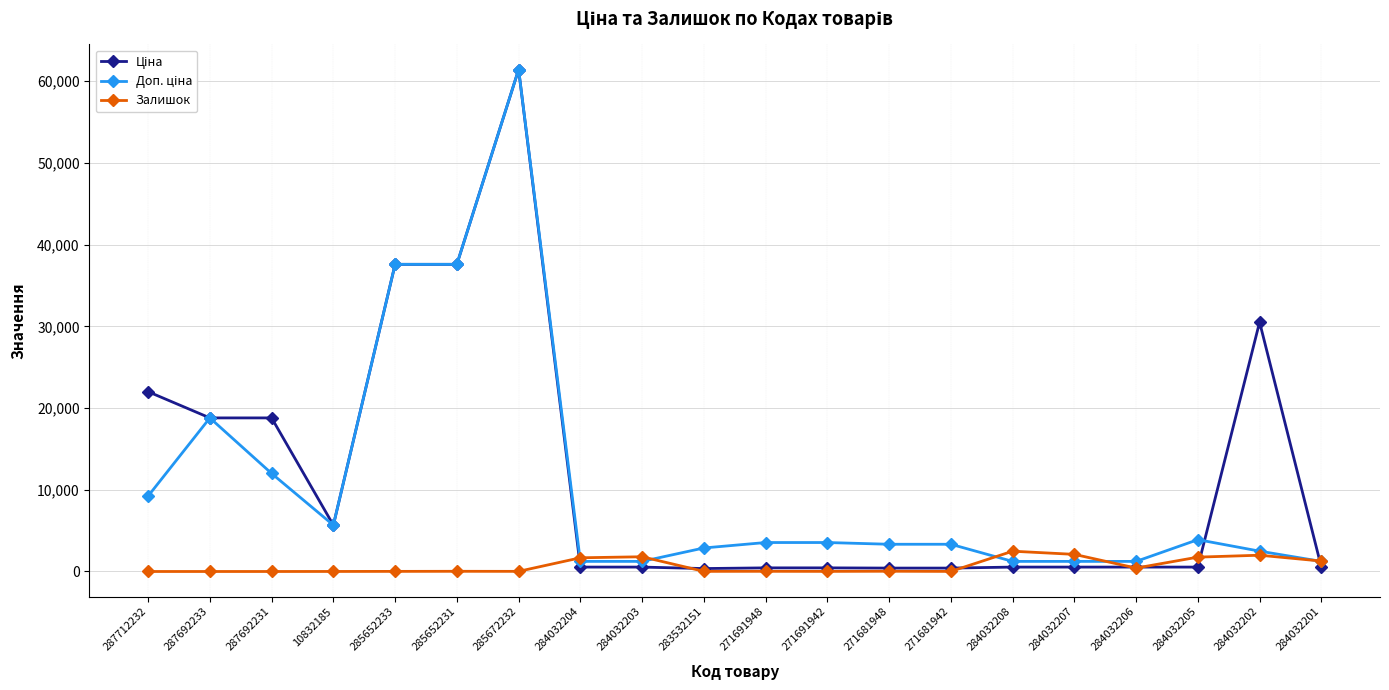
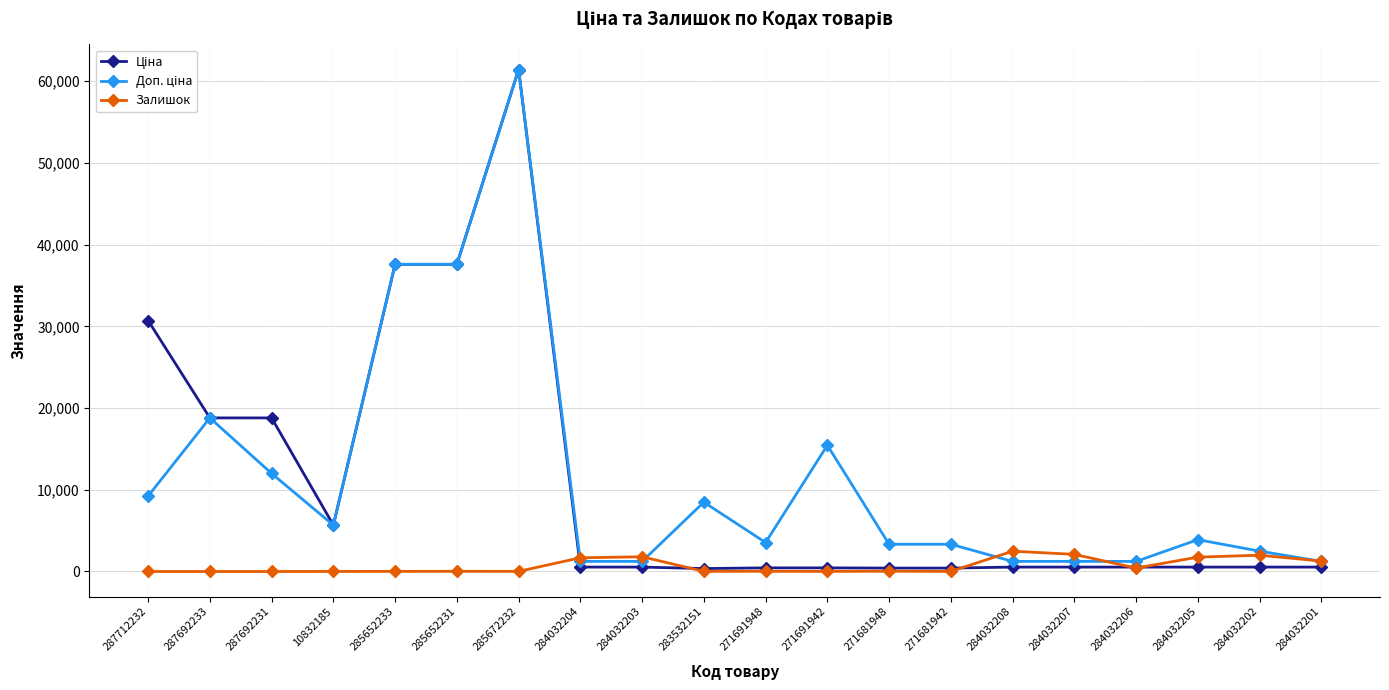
Ціна, 287712232: 22,000 -> 31,000
Доп. ціна, 283532151: 3,000 -> 8,000
Доп. ціна, 271691942: 4,000 -> 15,000
Ціна, 284032202: 31,000 -> 1,000
